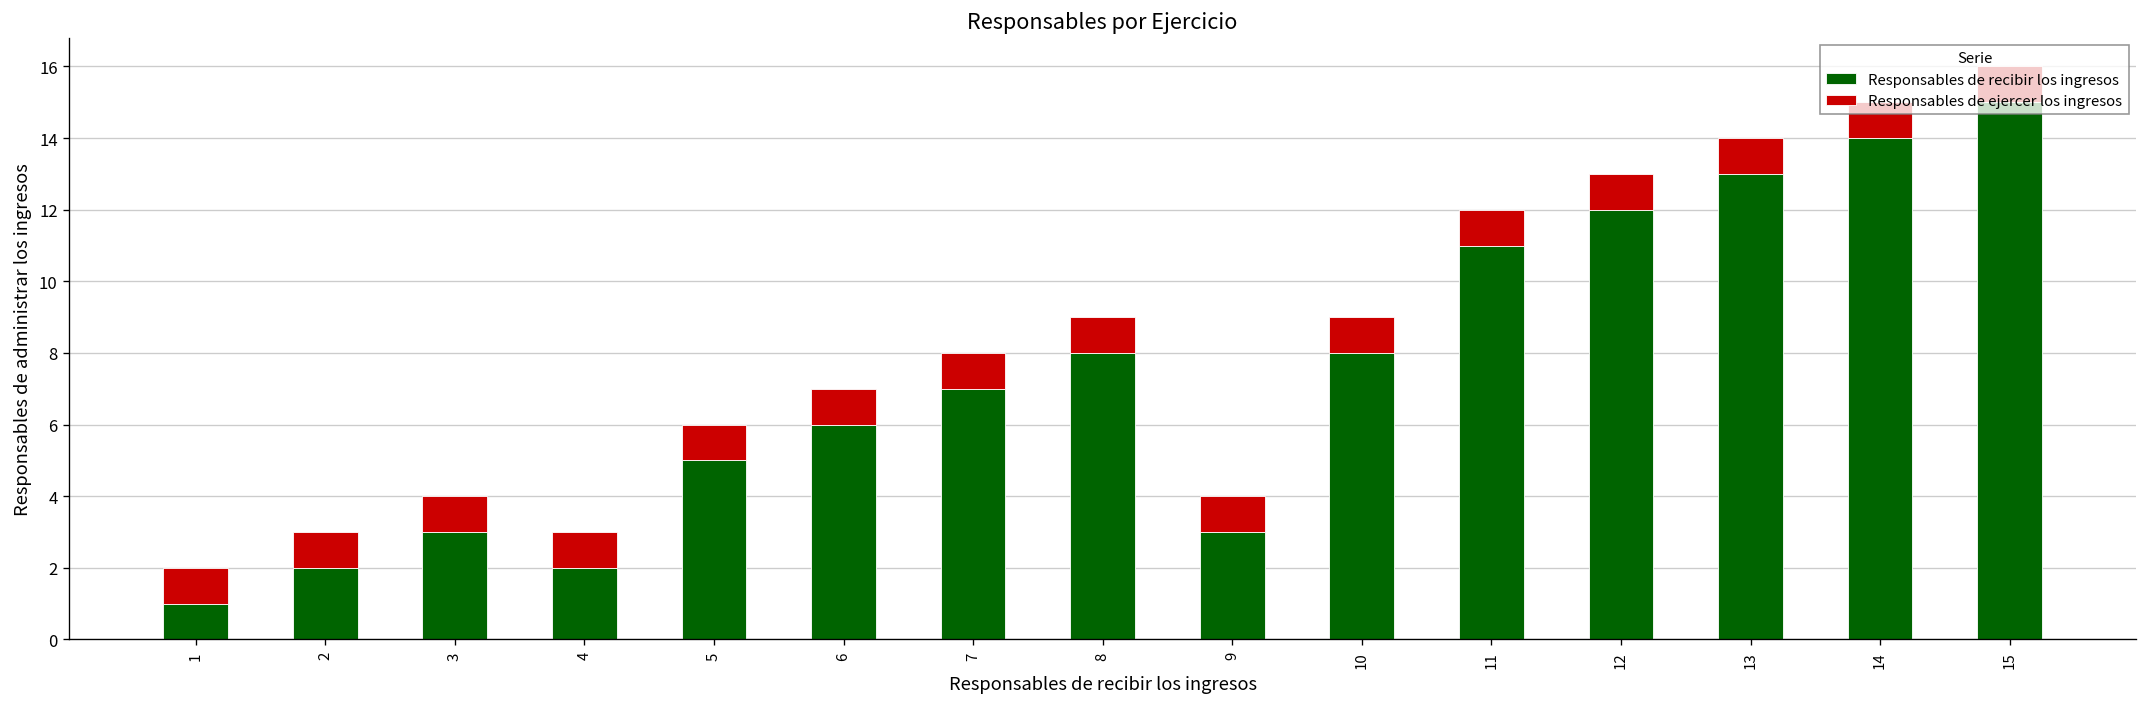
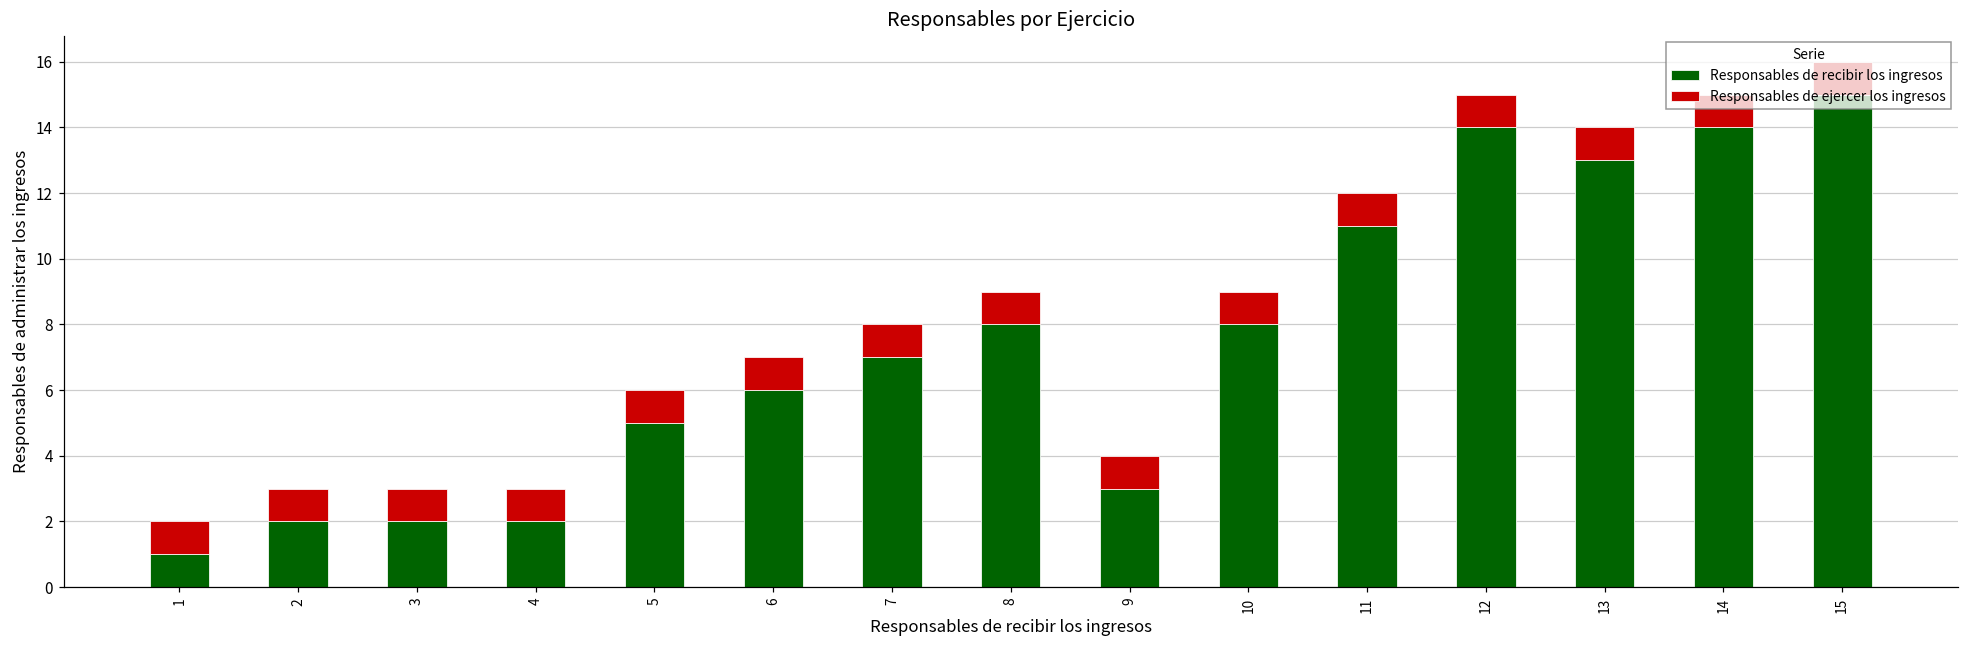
Responsables de recibir los ingresos, 3: 3 -> 2
Responsables de recibir los ingresos, 12: 12 -> 14
